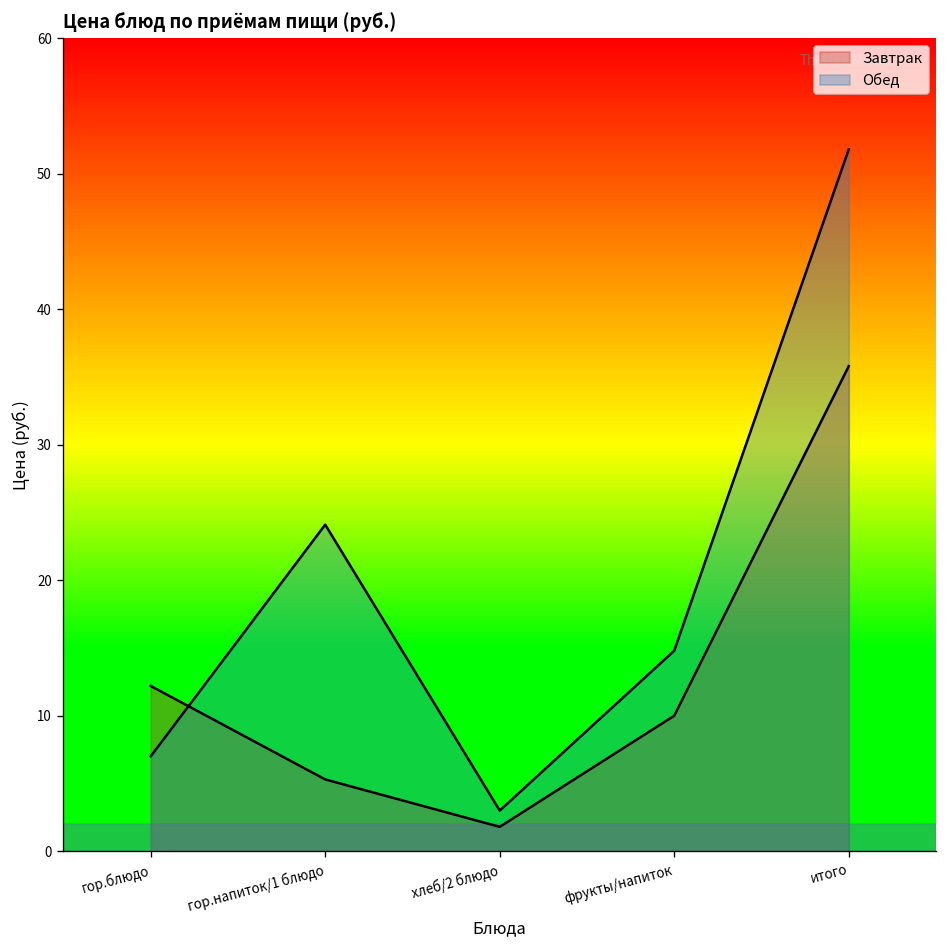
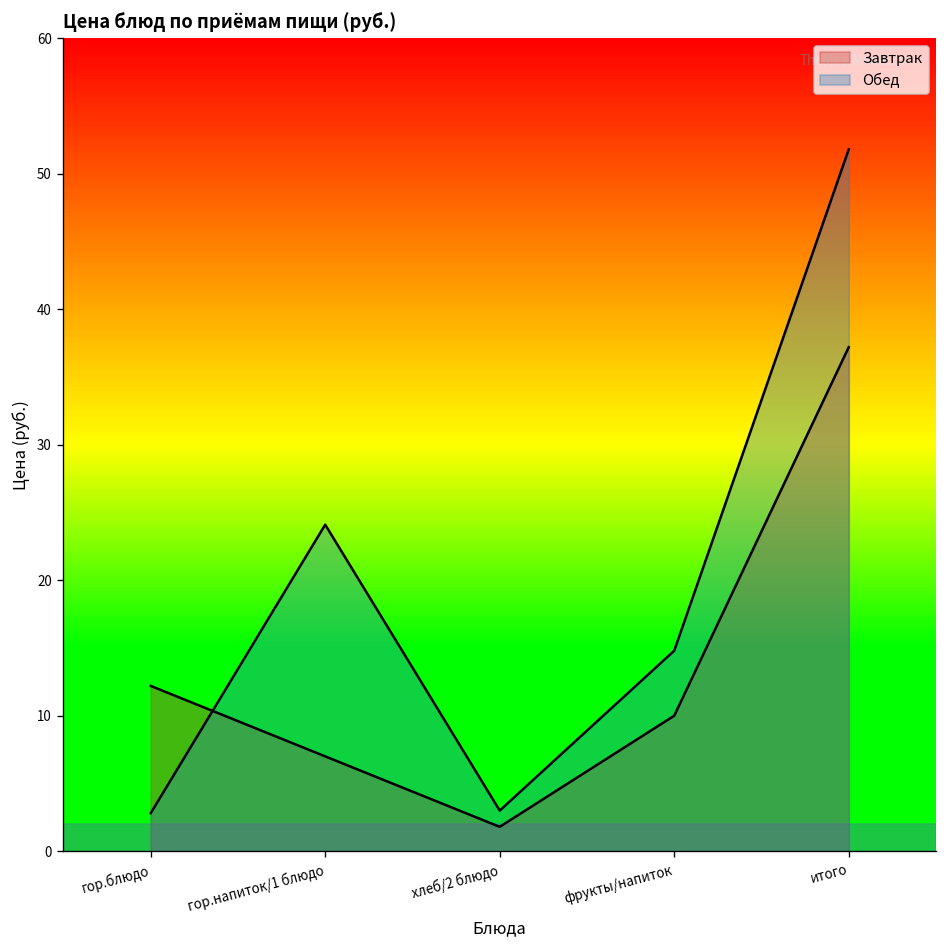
Обед, гор.блюдо: 7.0 -> 2.8
Завтрак, гор.напиток/1 блюдо: 5.3 -> 7.0
Завтрак, итого: 35.8 -> 37.2
